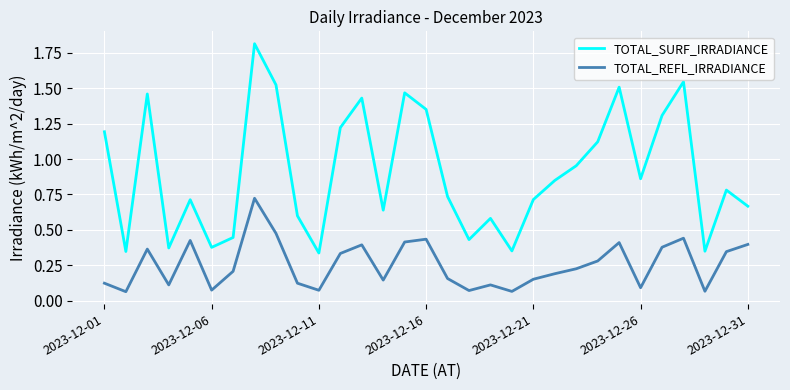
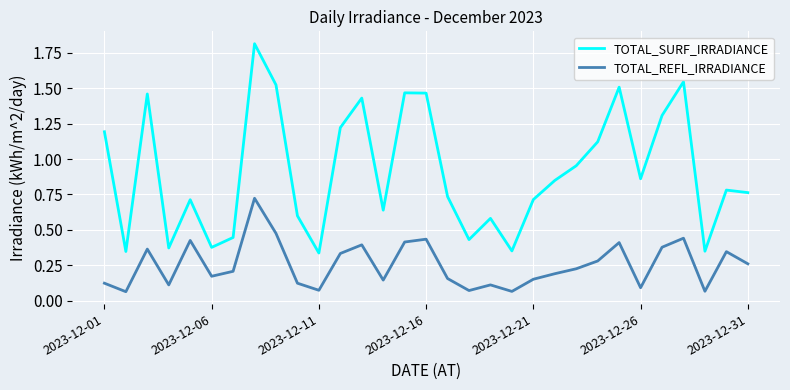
TOTAL_REFL_IRRADIANCE, 2023-12-06: 0.07 -> 0.17
TOTAL_SURF_IRRADIANCE, 2023-12-16: 1.35 -> 1.47
TOTAL_SURF_IRRADIANCE, 2023-12-31: 0.67 -> 0.76
TOTAL_REFL_IRRADIANCE, 2023-12-31: 0.40 -> 0.26
